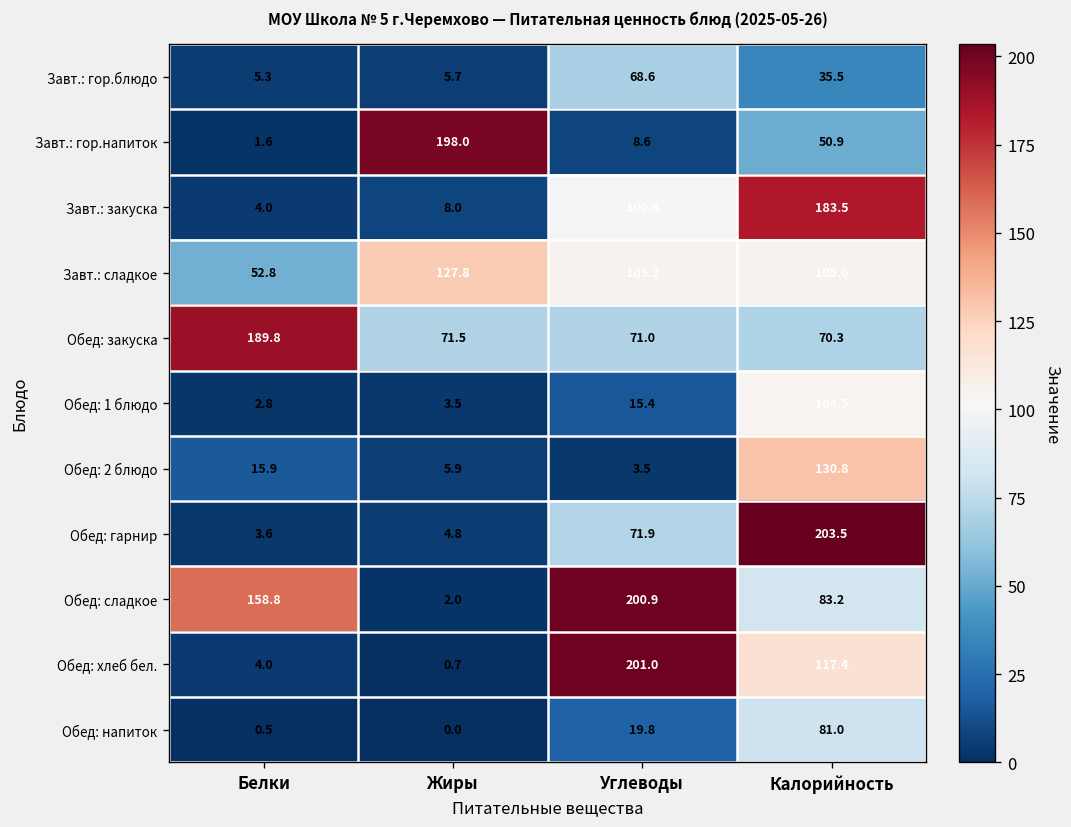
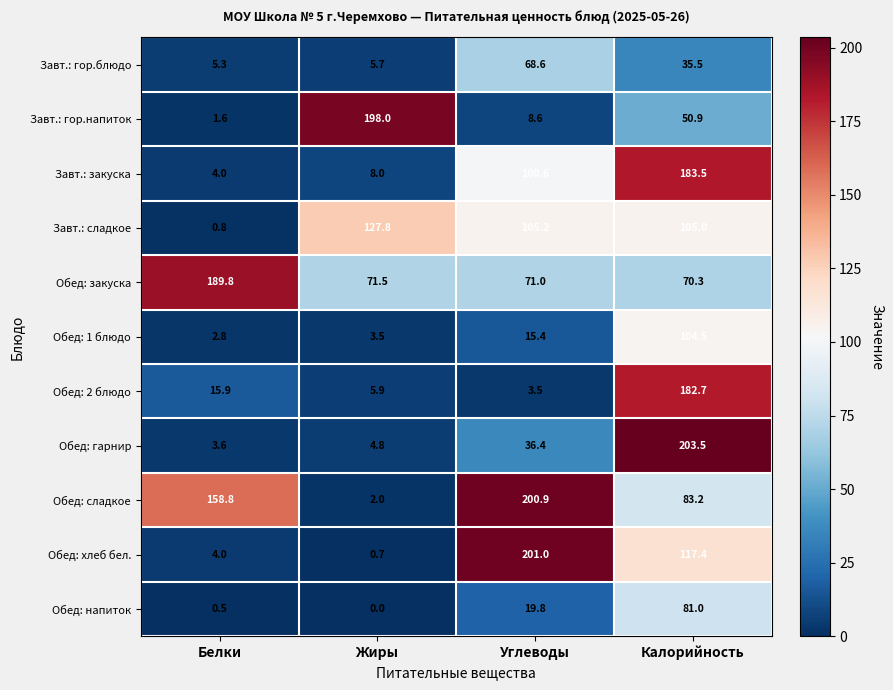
Завт.: сладкое, Белки: 52.8 -> 0.8
Обед: 2 блюдо, Калорийность: 130.8 -> 182.7
Обед: гарнир, Углеводы: 71.9 -> 36.4
